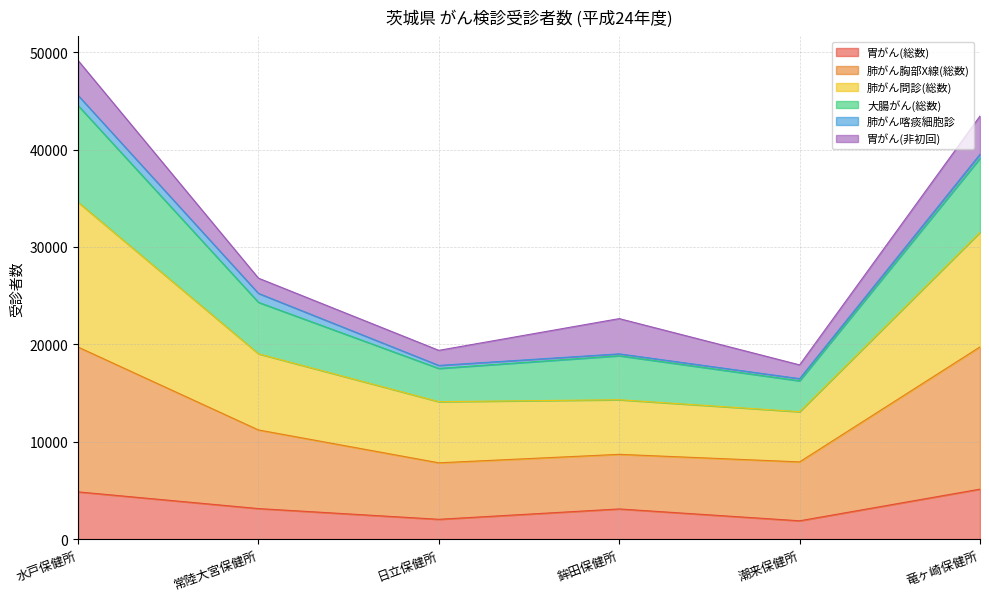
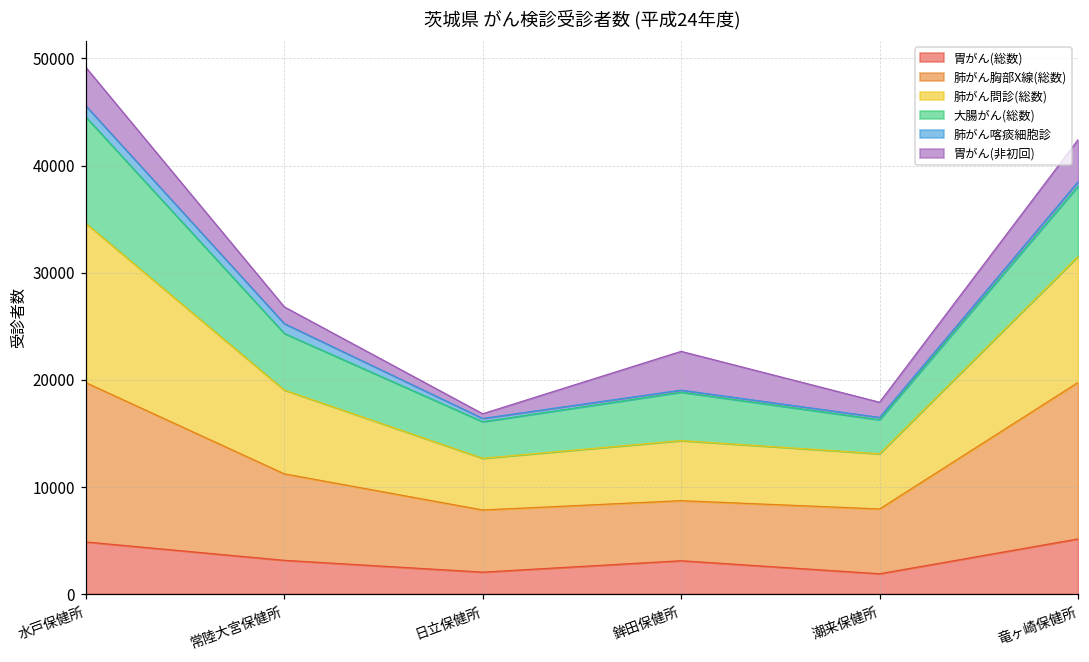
肺がん問診(総数), 日立保健所: 6000 -> 5000
胃がん(非初回), 日立保健所: 2000 -> 0
大腸がん(総数), 竜ヶ崎保健所: 8000 -> 7000
